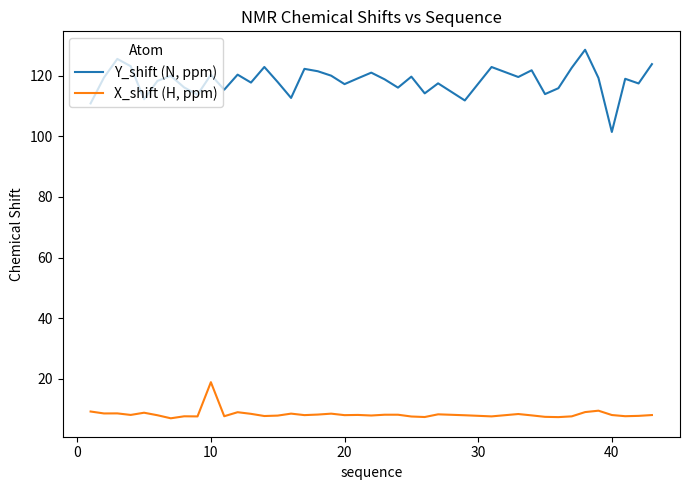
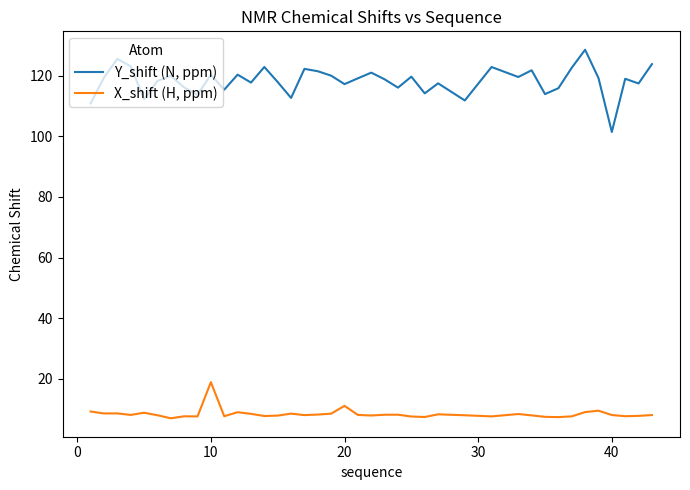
X_shift (H, ppm), 20: 8 -> 11
